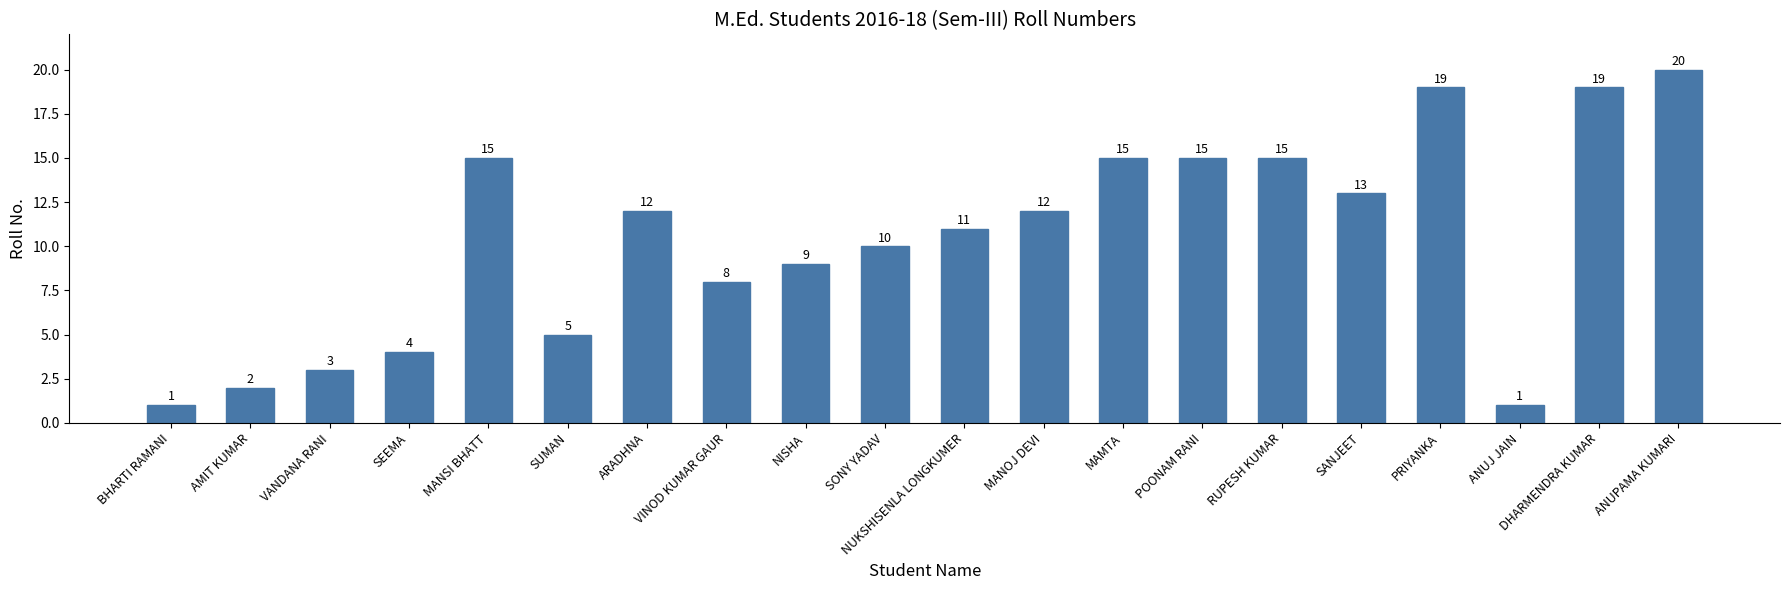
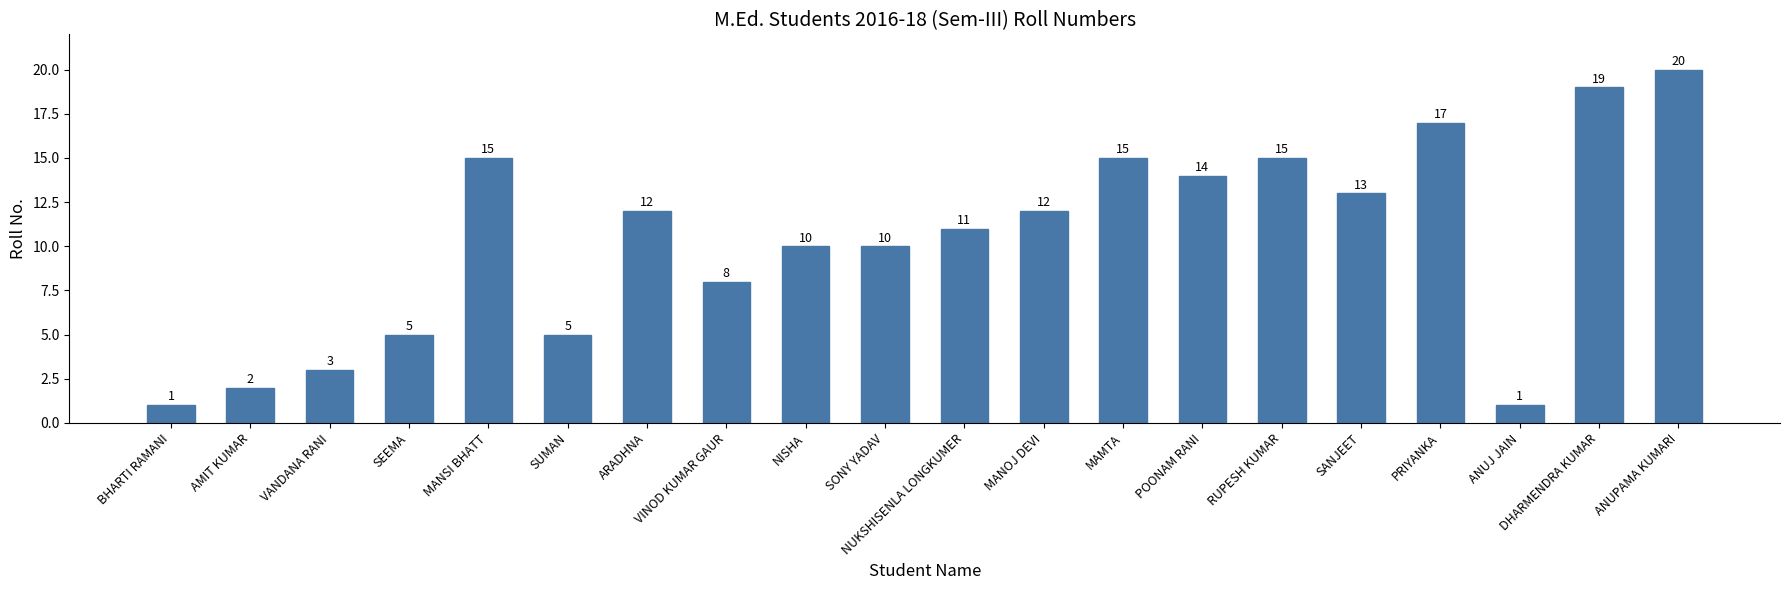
SEEMA: 4 -> 5
NISHA: 9 -> 10
POONAM RANI: 15 -> 14
PRIYANKA: 19 -> 17
